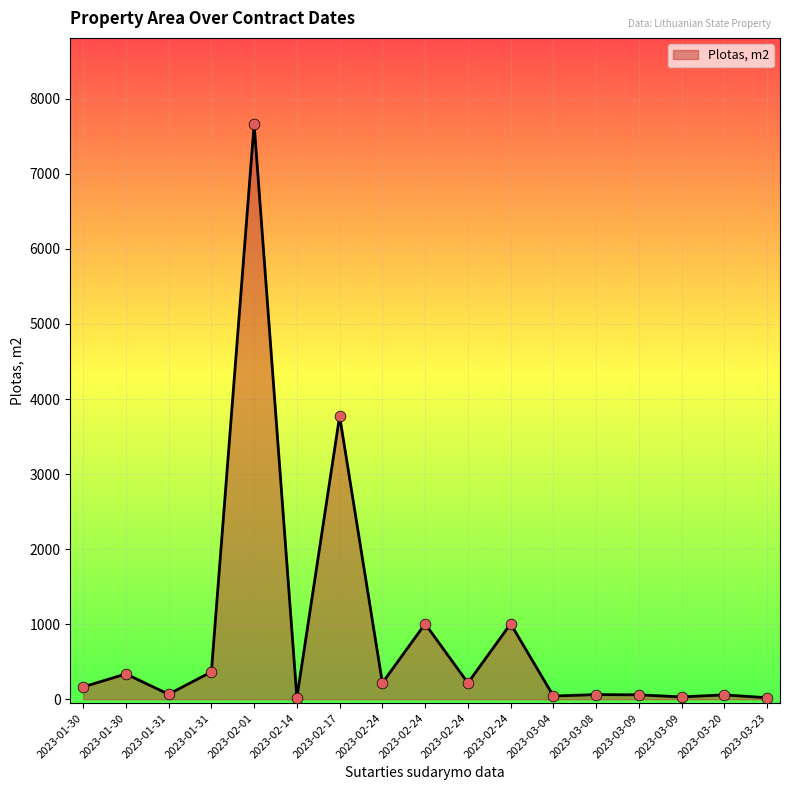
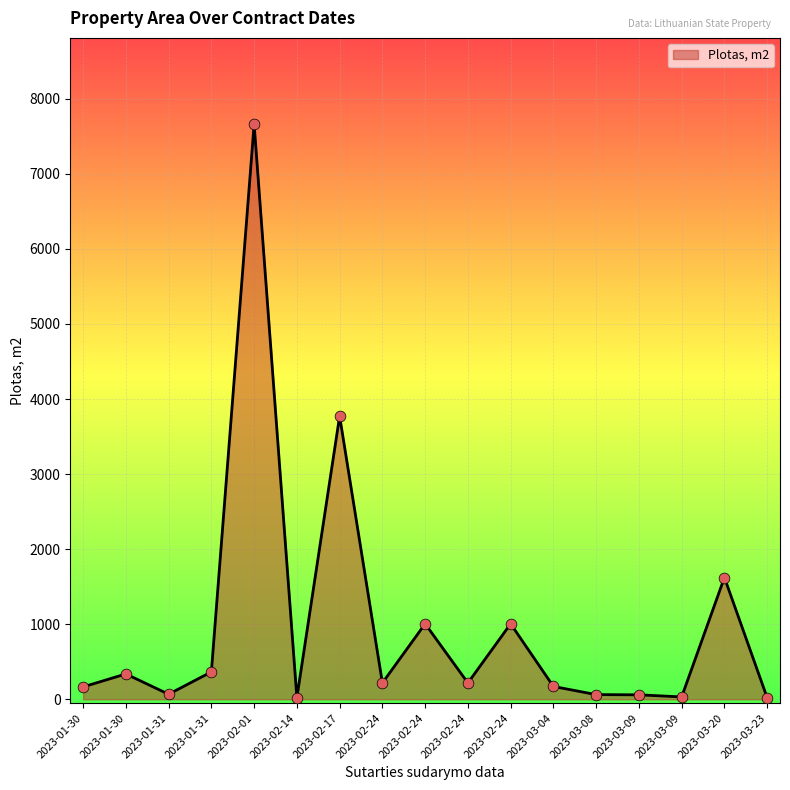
2023-03-04: 0 -> 200
2023-03-20: 100 -> 1600
